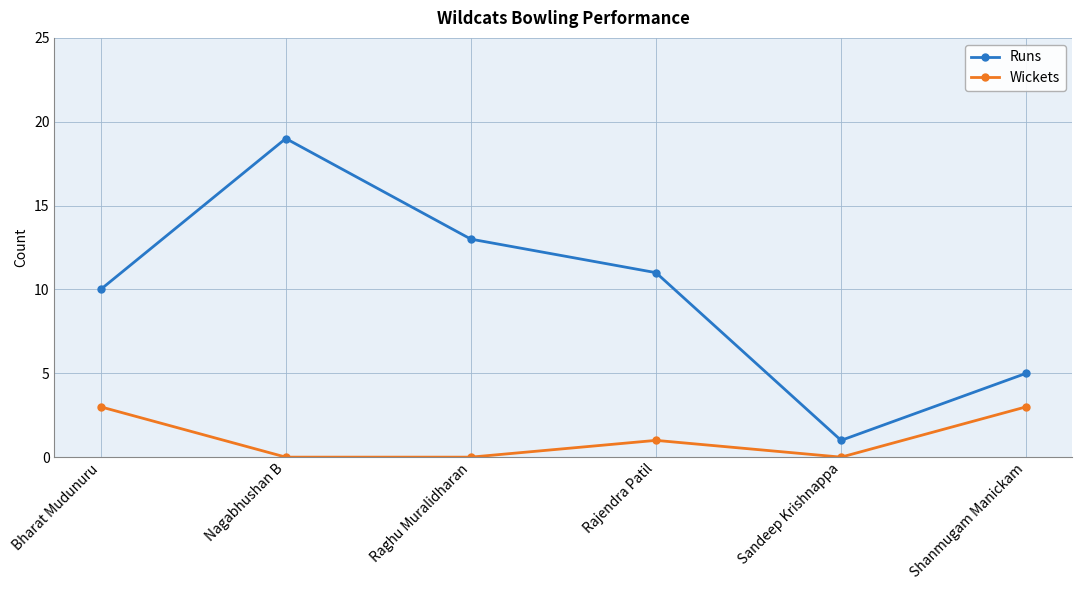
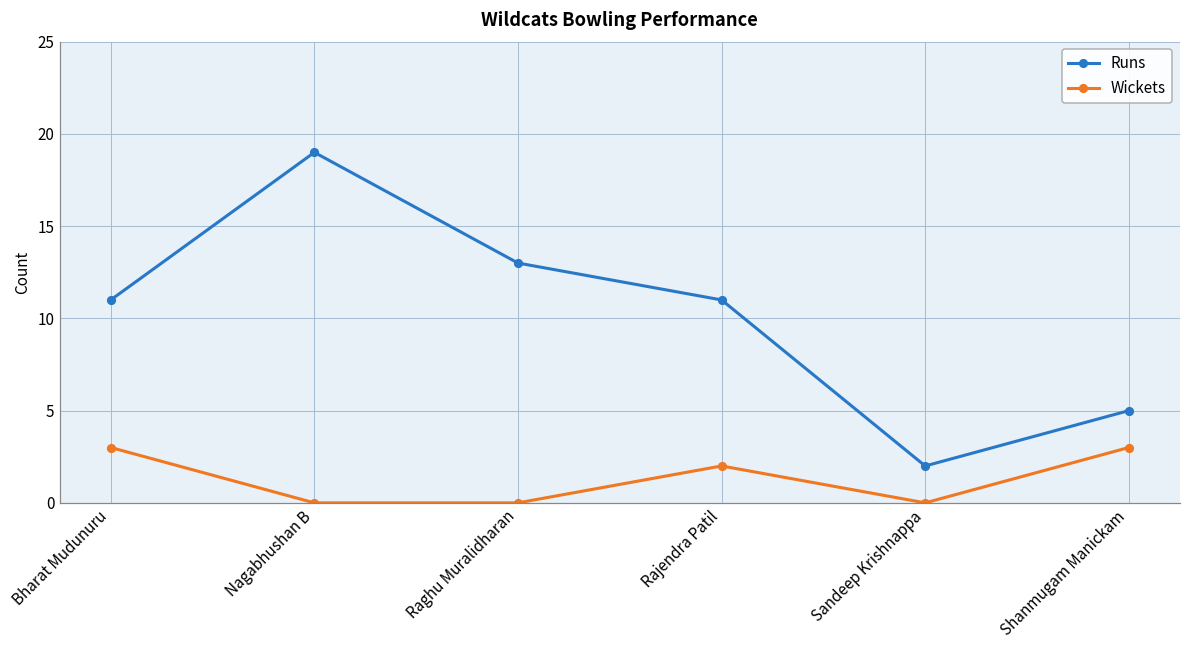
Runs, Bharat Mudunuru: 10 -> 11
Wickets, Rajendra Patil: 1 -> 2
Runs, Sandeep Krishnappa: 1 -> 2
